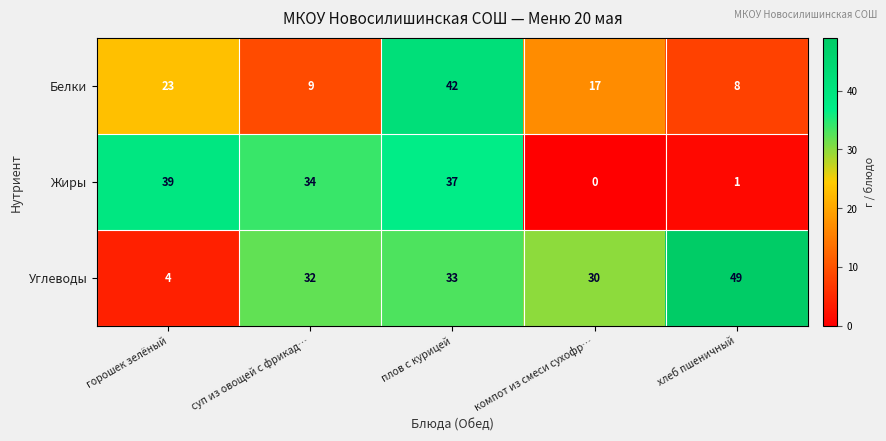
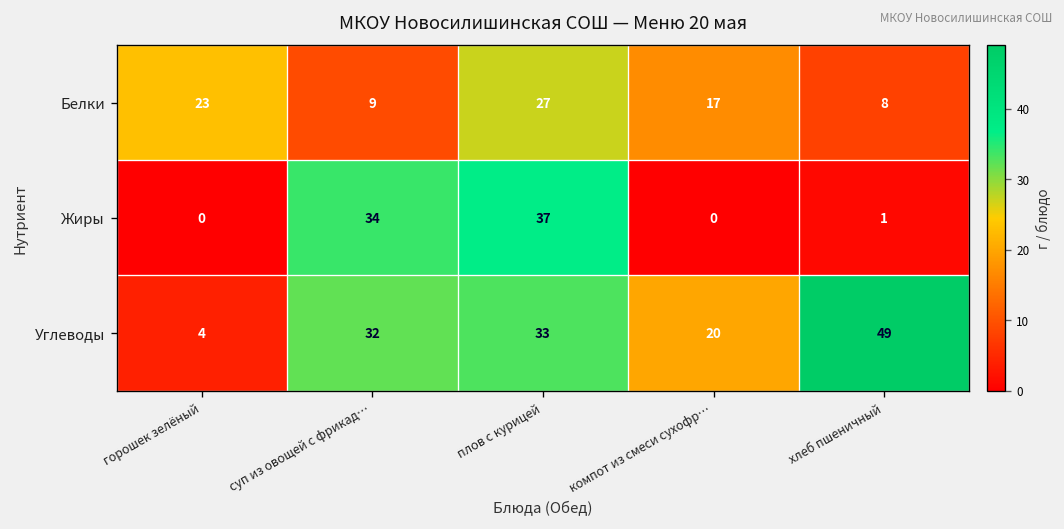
Белки, плов с курицей: 42 -> 27
Жиры, горошек зелёный: 39 -> 0
Углеводы, компот из смеси сухофр…: 30 -> 20
